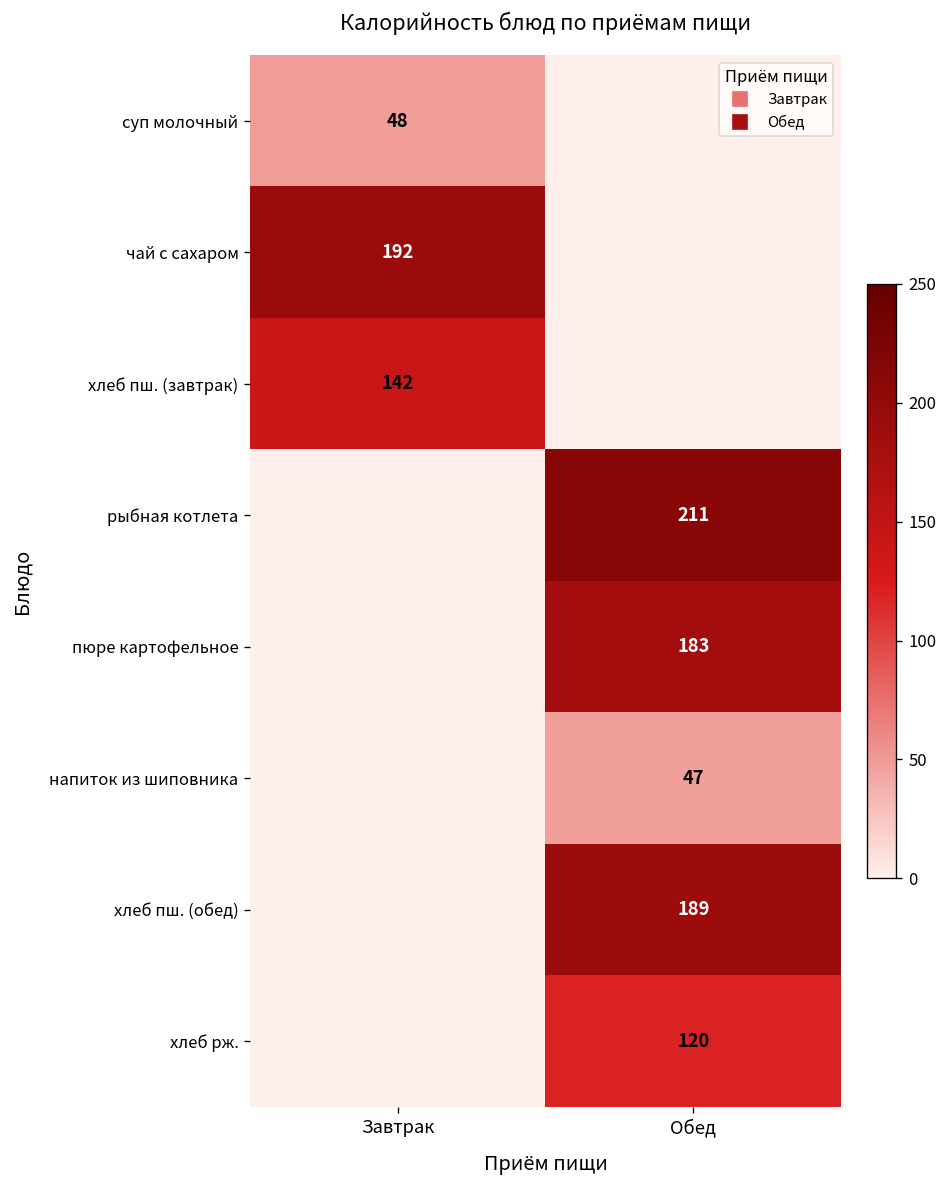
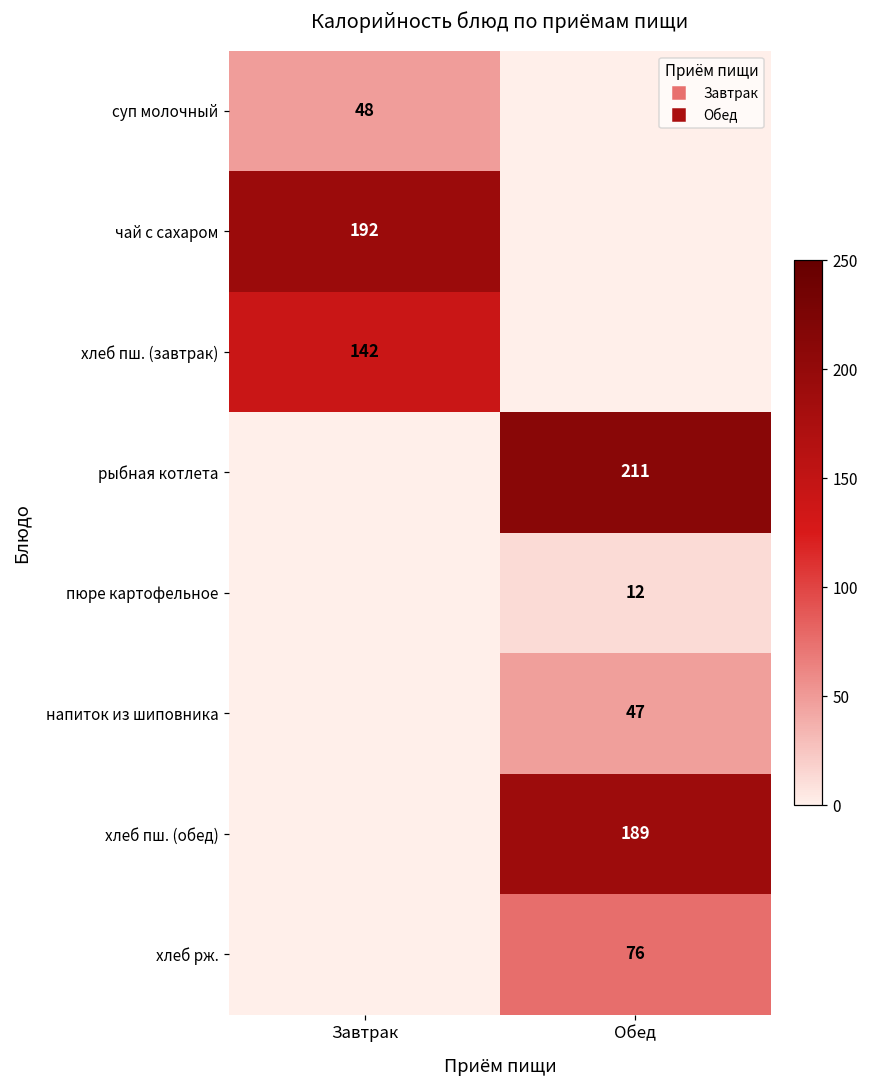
пюре картофельное, Обед: 183 -> 12
хлеб рж., Обед: 120 -> 76
